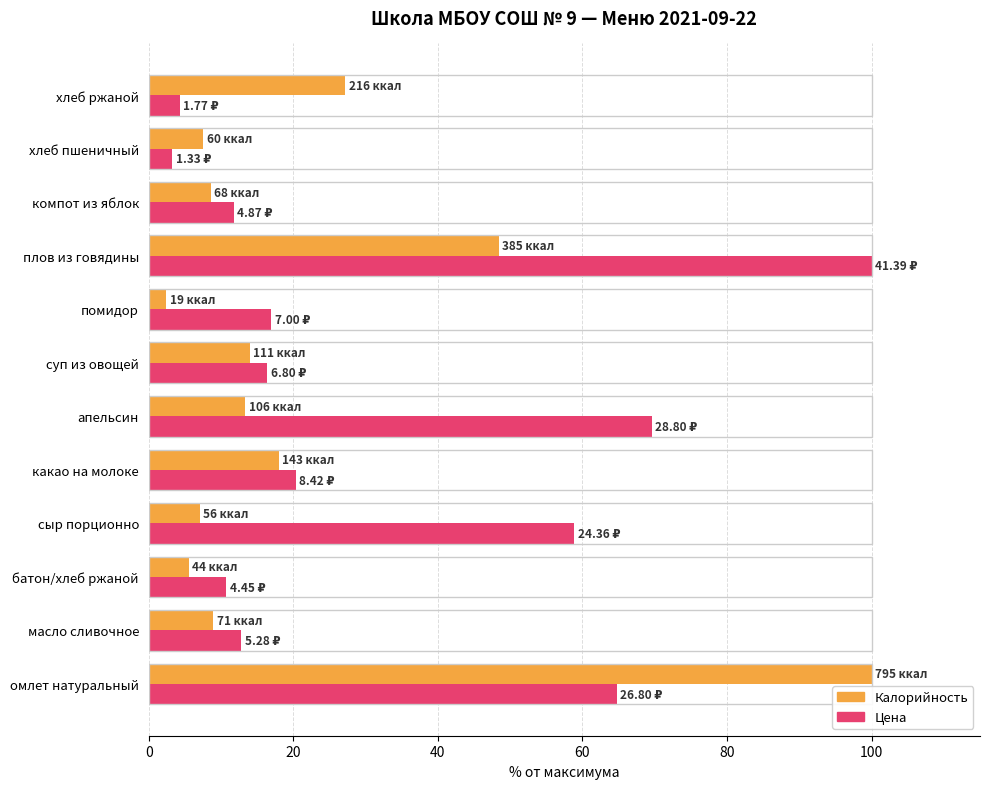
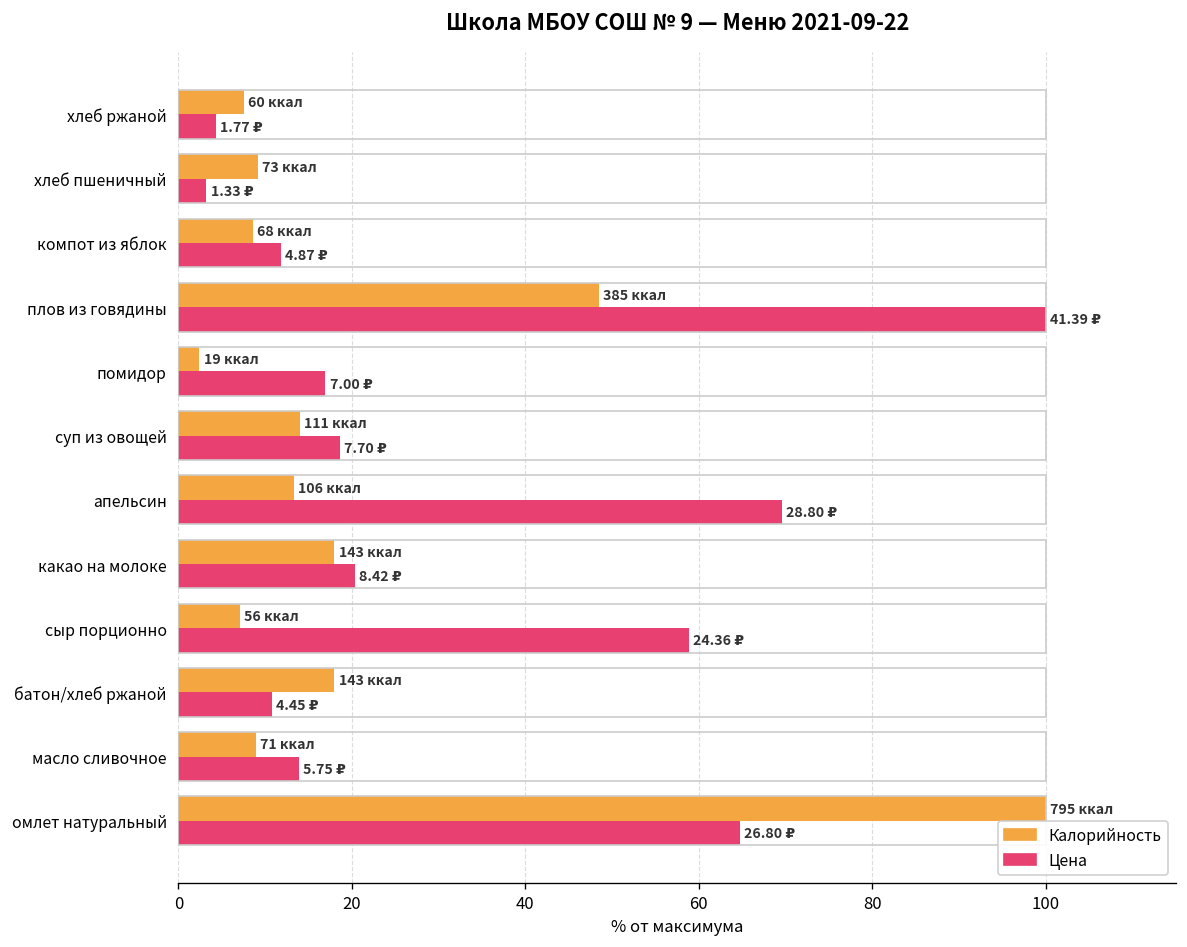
Калорийность, хлеб ржаной: 216 -> 60
Калорийность, хлеб пшеничный: 60 -> 73
Цена, суп из овощей: 6.80 -> 7.70
Калорийность, батон/хлеб ржаной: 44 -> 143
Цена, масло сливочное: 5.28 -> 5.75
